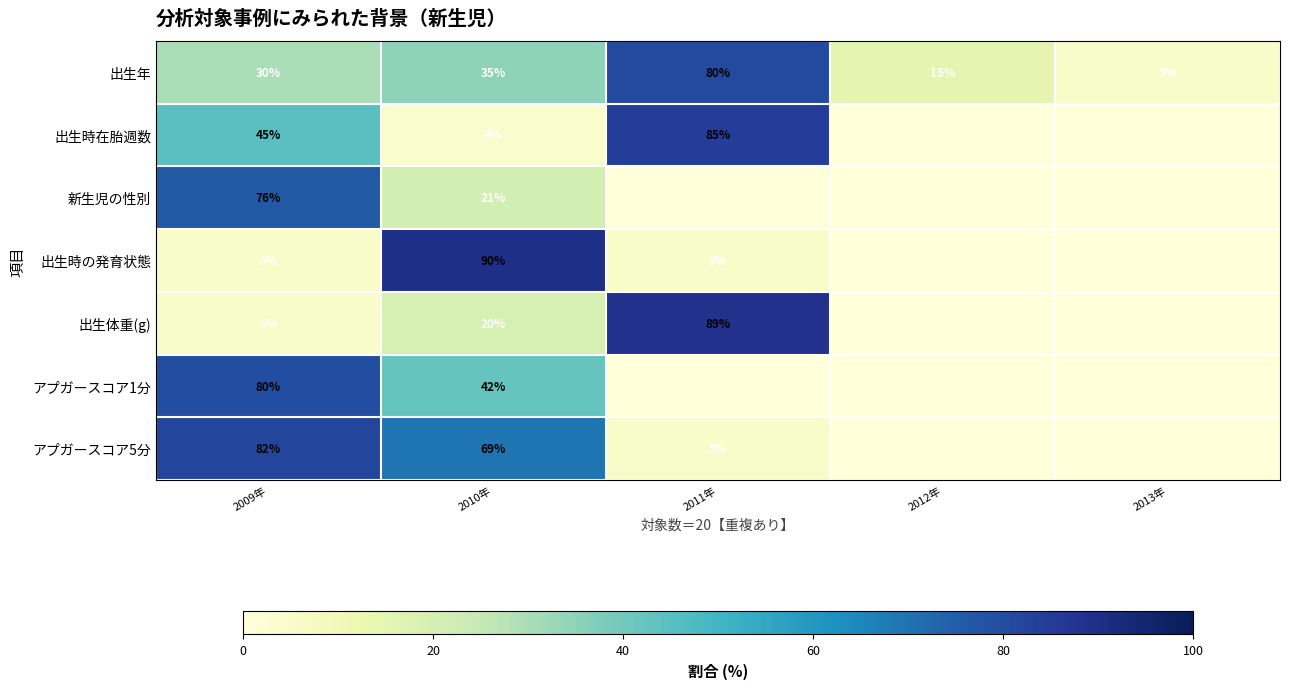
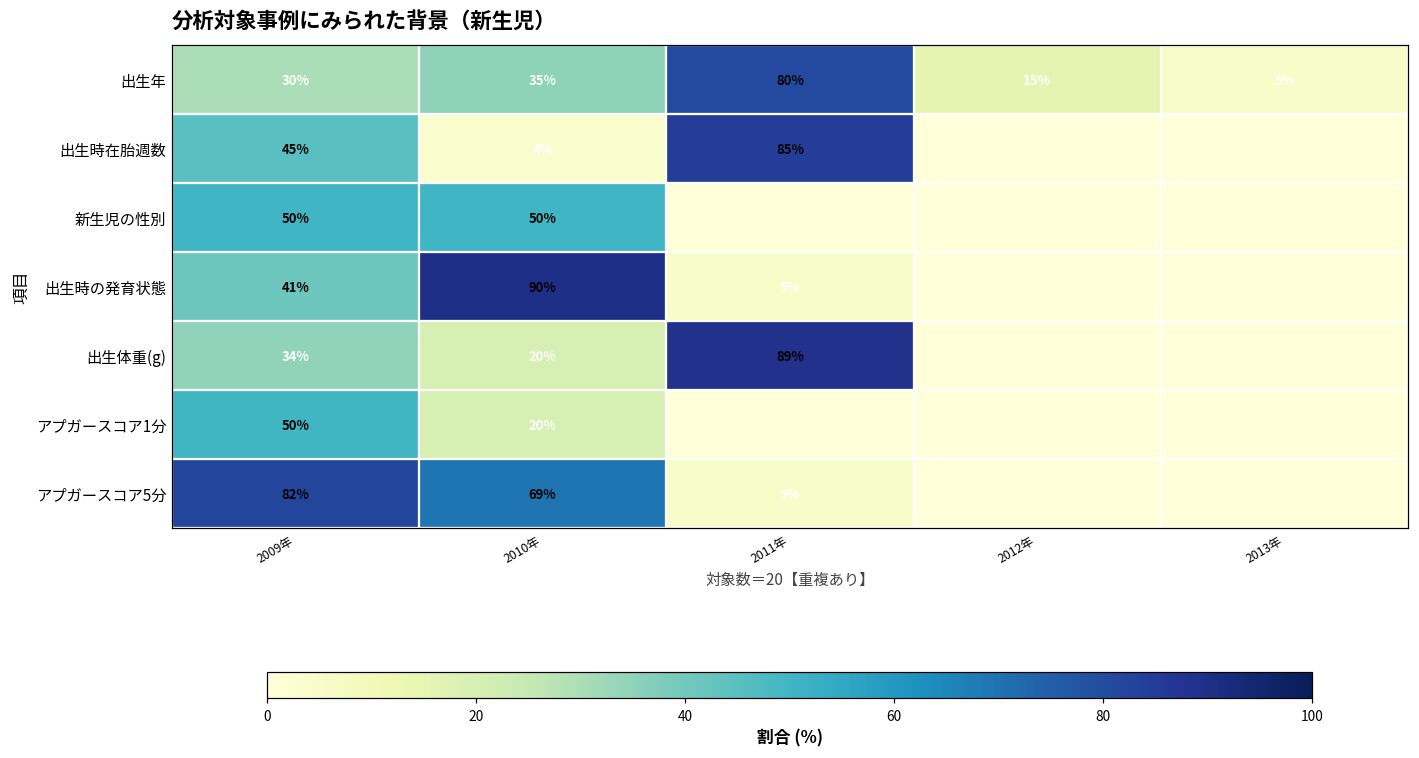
新生児の性別, 2009年: 76% -> 50%
新生児の性別, 2010年: 21% -> 50%
出生時の発育状態, 2009年: 5% -> 41%
出生体重(g), 2009年: 5% -> 34%
アプガースコア1分, 2009年: 80% -> 50%
アプガースコア1分, 2010年: 42% -> 20%
